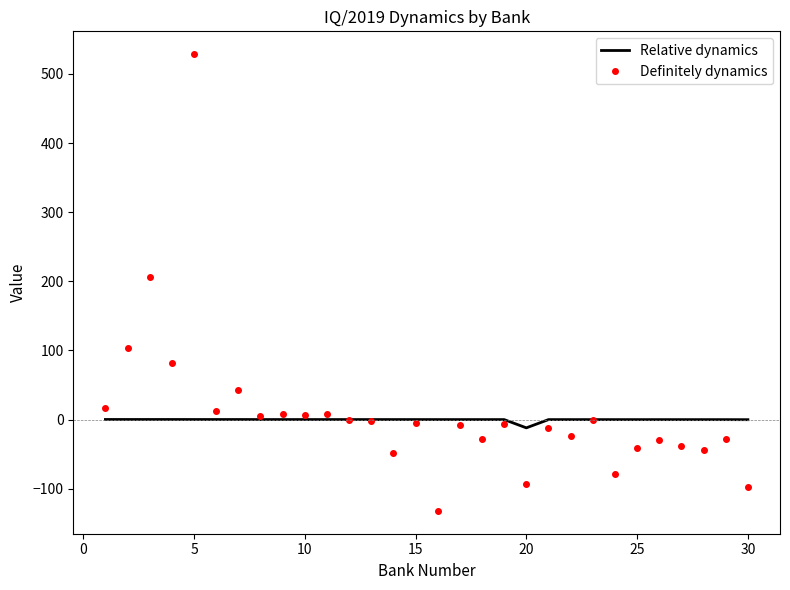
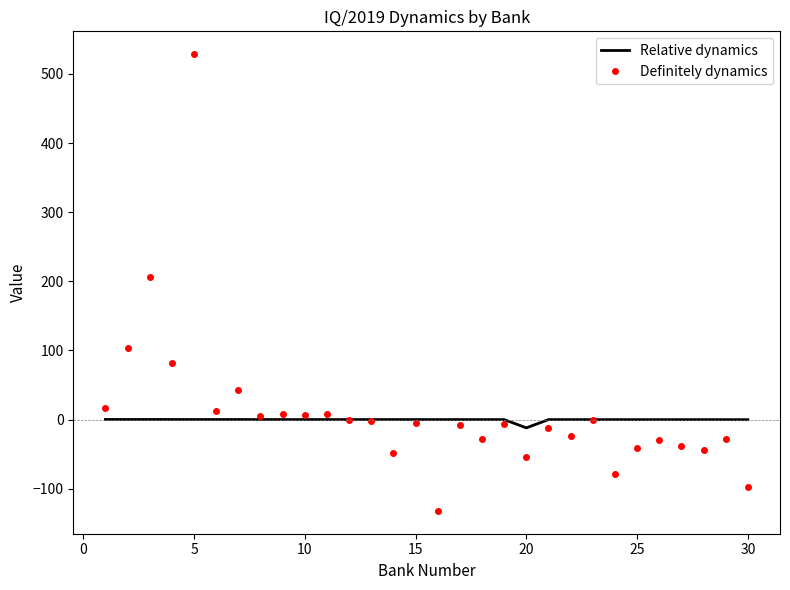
Definitely dynamics, 20: -90 -> -50
